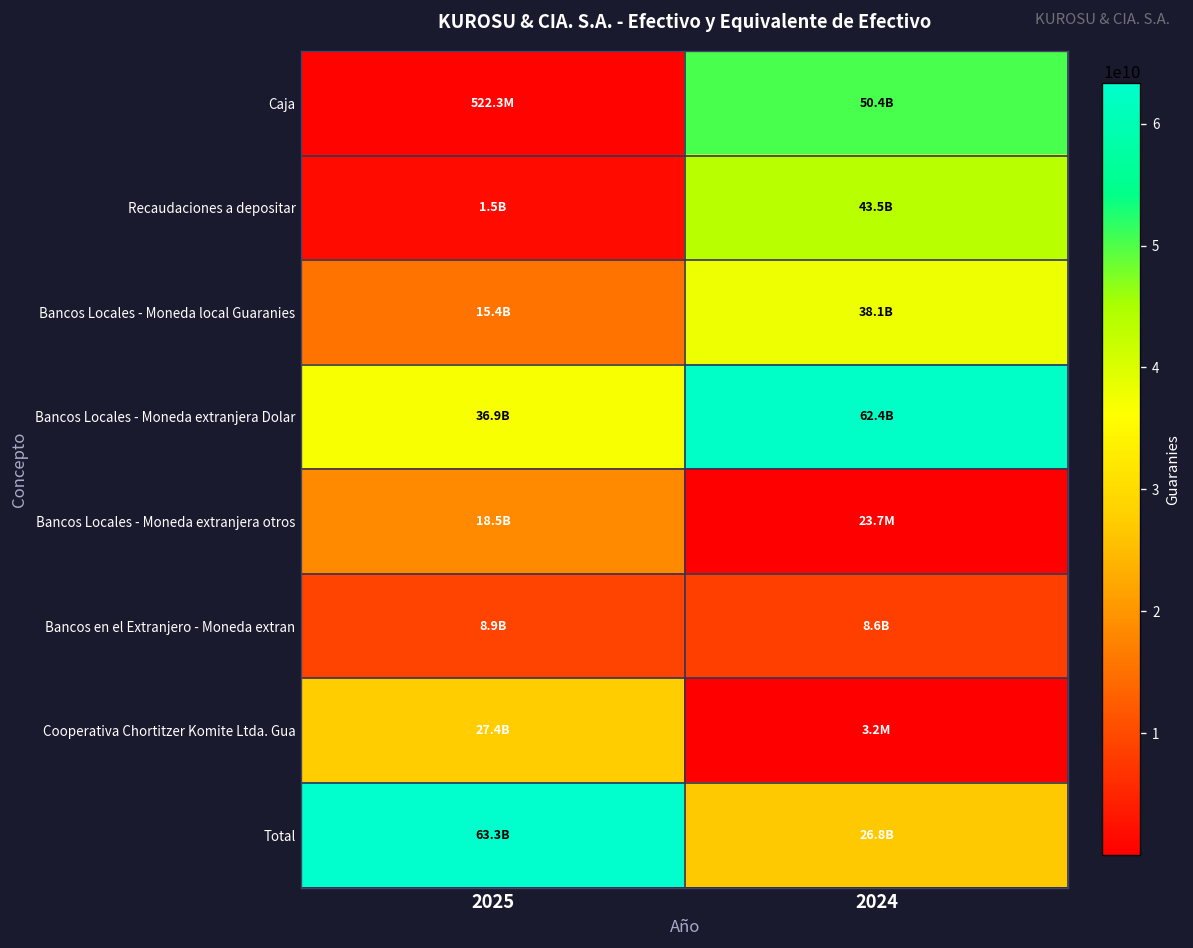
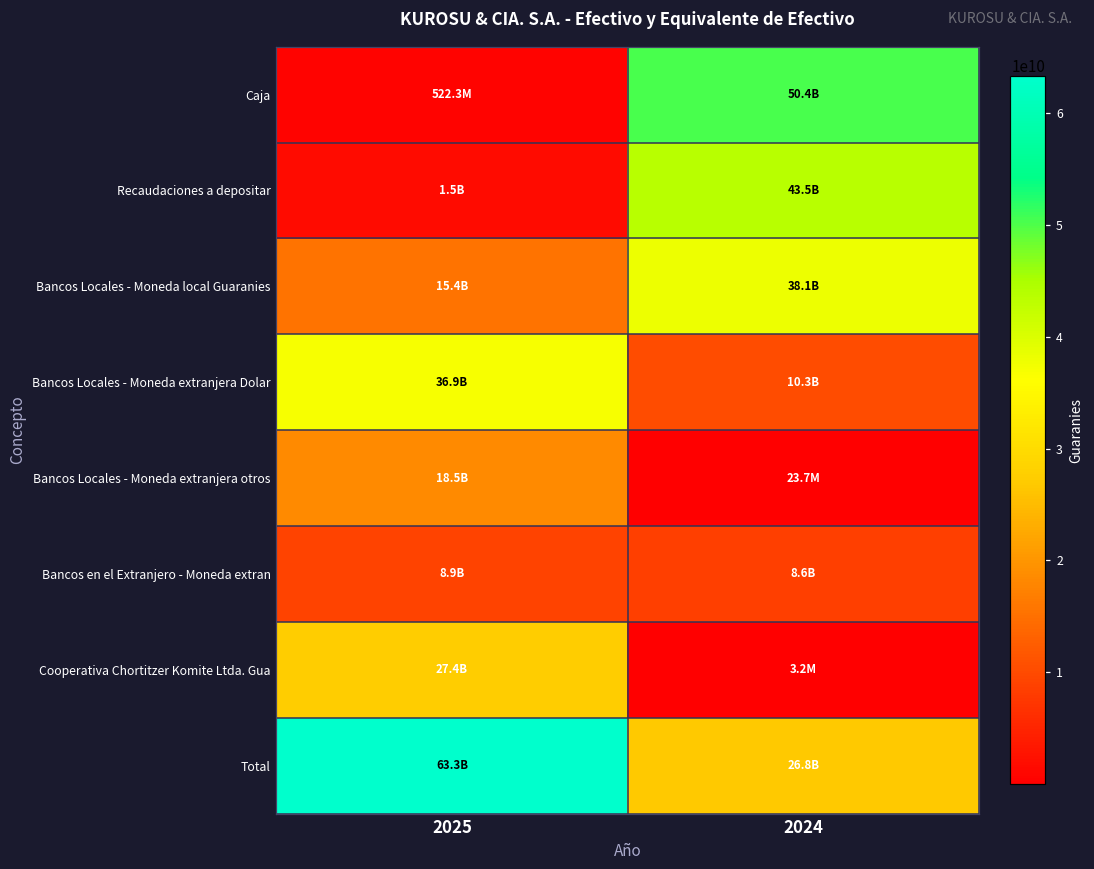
Bancos Locales - Moneda extranjera Dolar, 2024: 62.4B -> 10.3B
